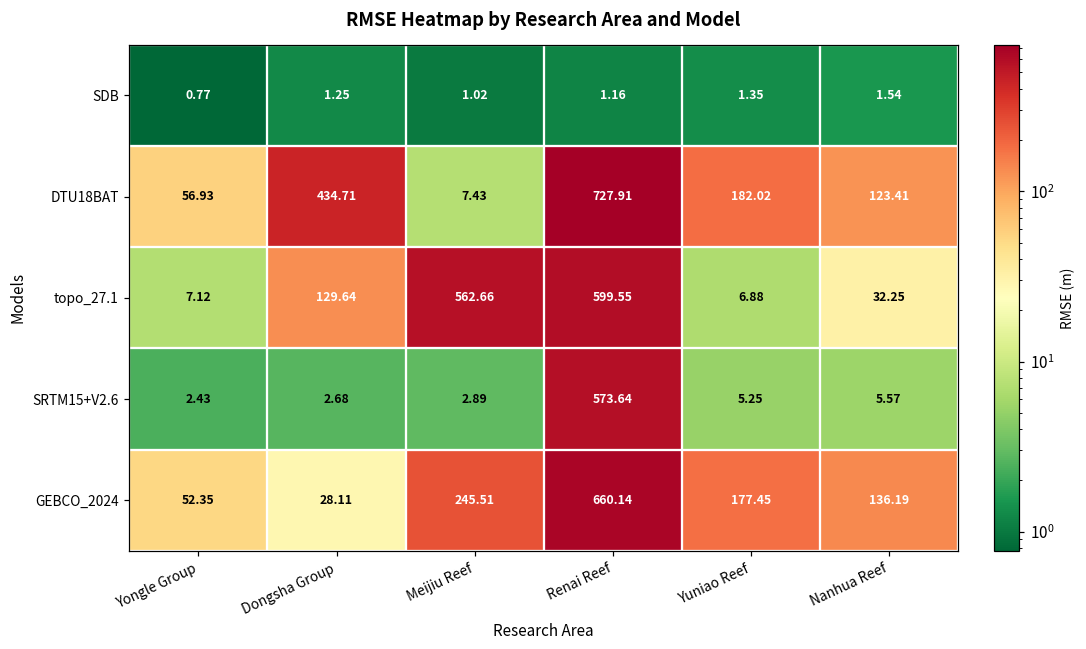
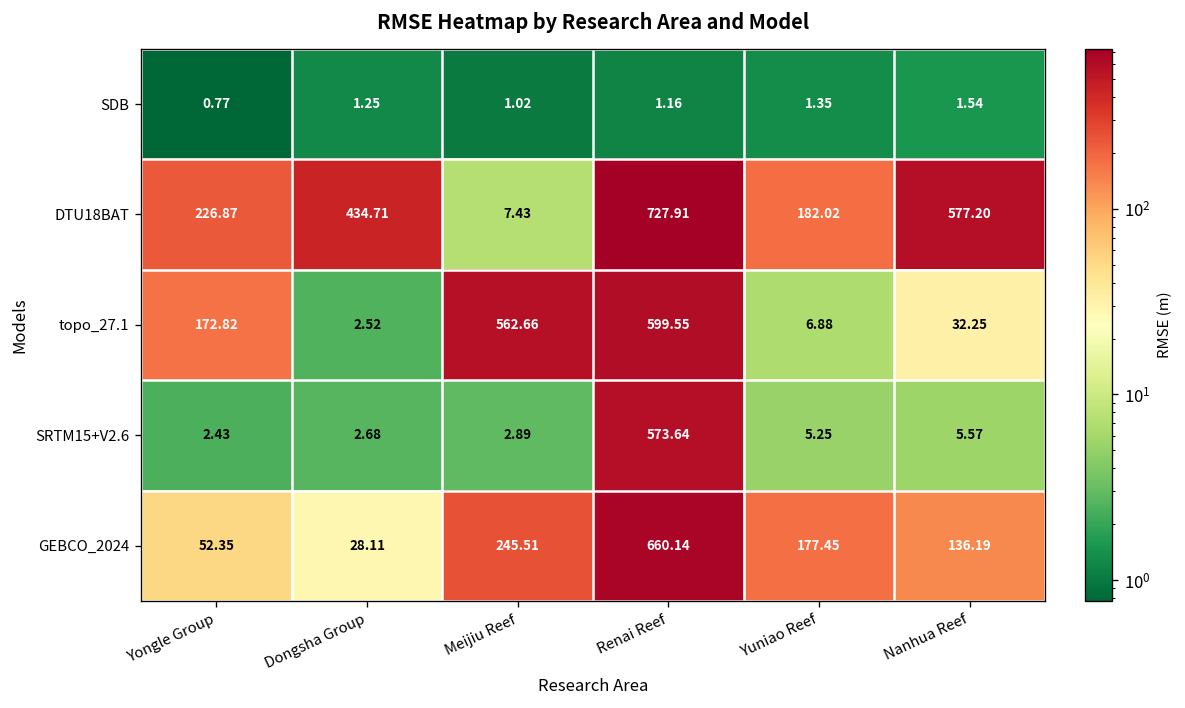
DTU18BAT, Yongle Group: 56.93 -> 226.87
DTU18BAT, Nanhua Reef: 123.41 -> 577.20
topo_27.1, Yongle Group: 7.12 -> 172.82
topo_27.1, Dongsha Group: 129.64 -> 2.52
